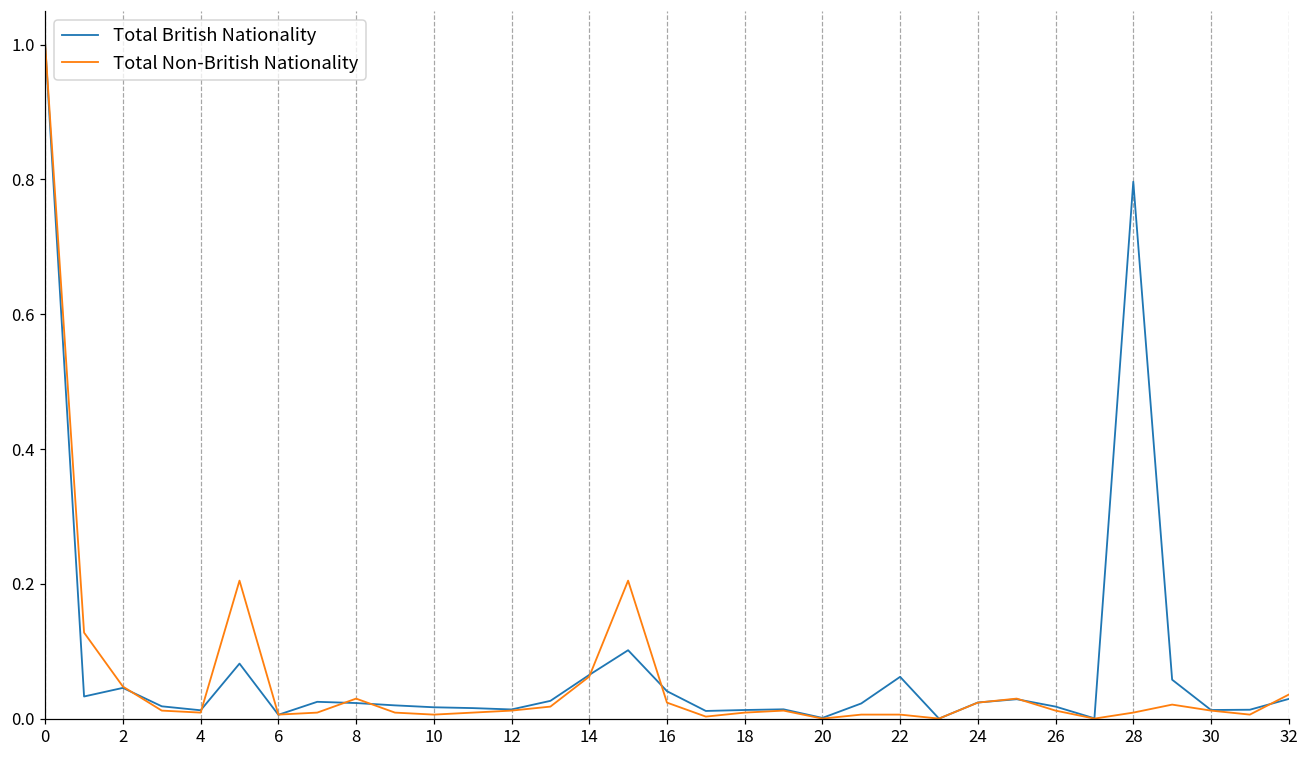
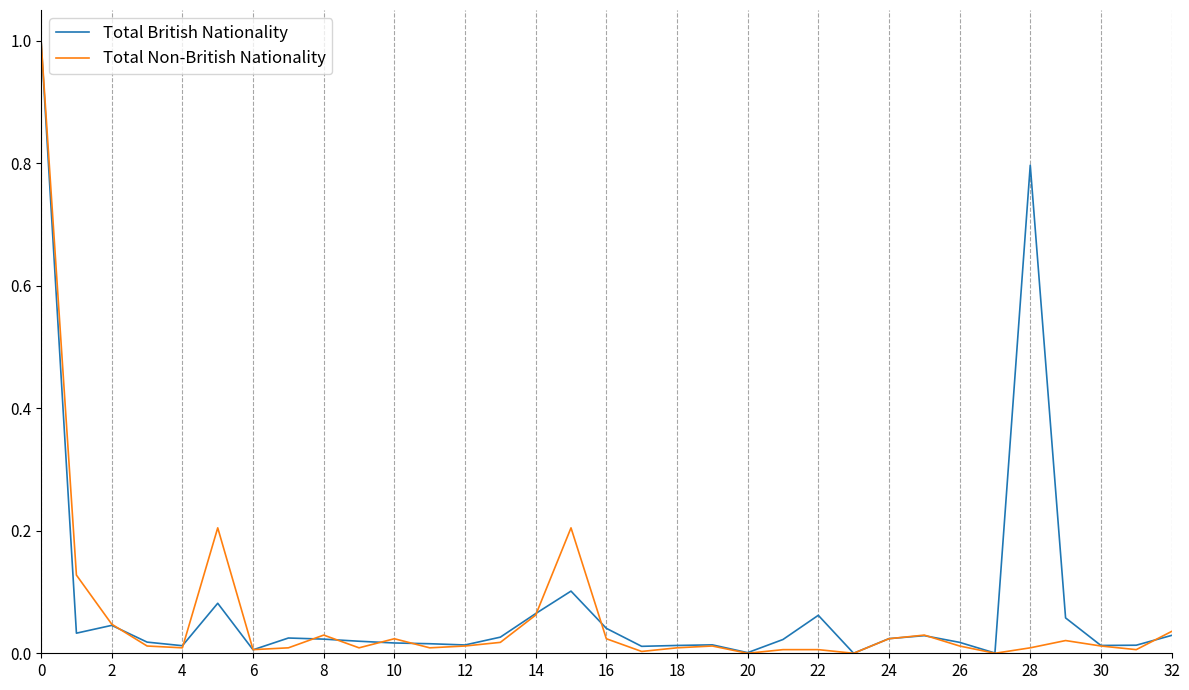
Total Non-British Nationality, 10: 0.01 -> 0.02
